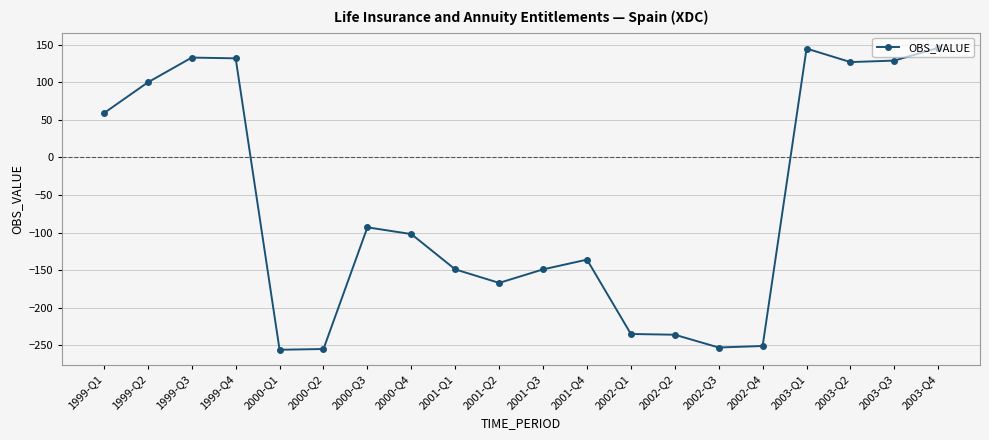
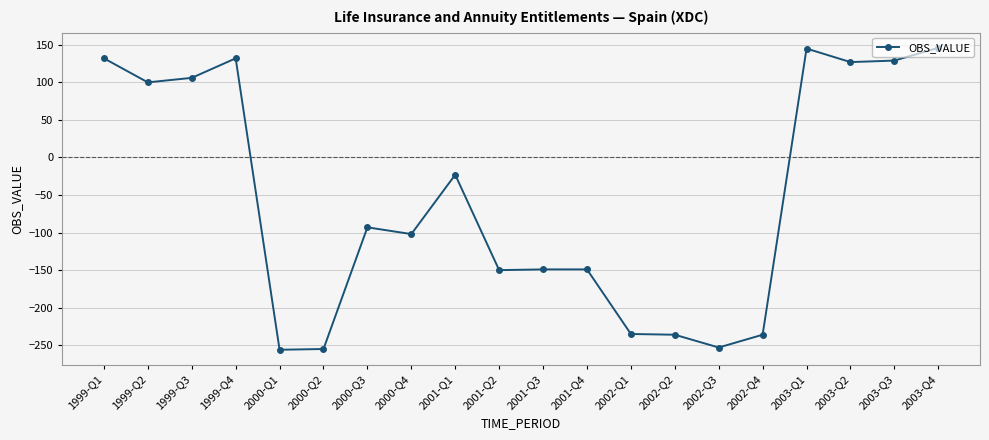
1999-Q1: 60 -> 130
1999-Q3: 130 -> 110
2001-Q1: -150 -> -20
2001-Q2: -170 -> -150
2001-Q4: -140 -> -150
2002-Q4: -250 -> -240
